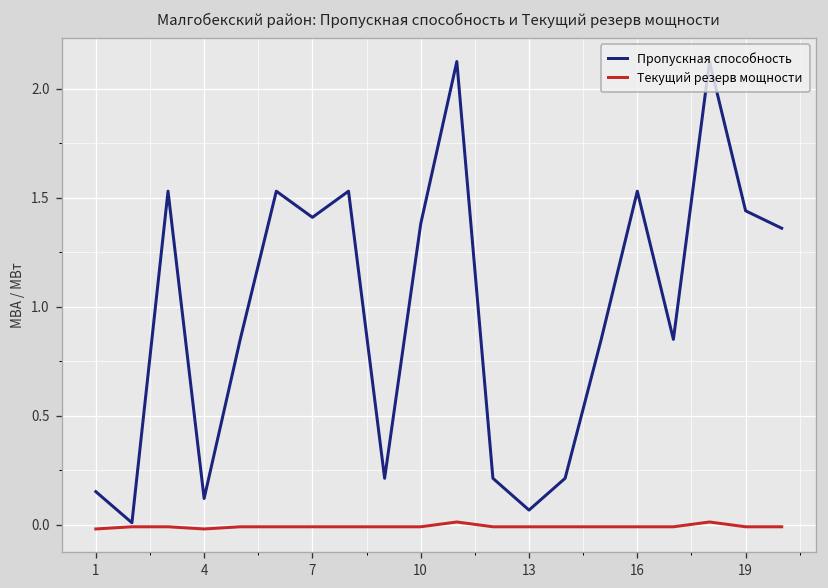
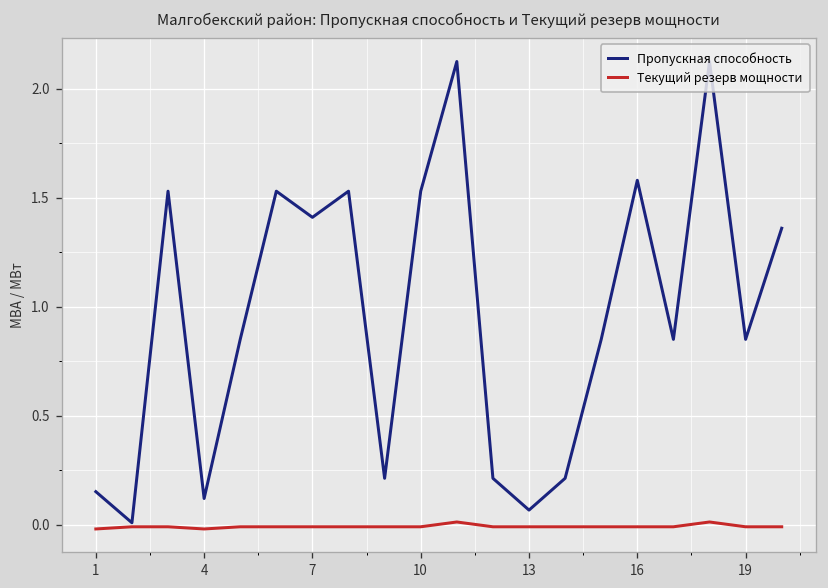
Пропускная способность, 10: 1.38 -> 1.53
Пропускная способность, 16: 1.53 -> 1.58
Пропускная способность, 19: 1.44 -> 0.85
